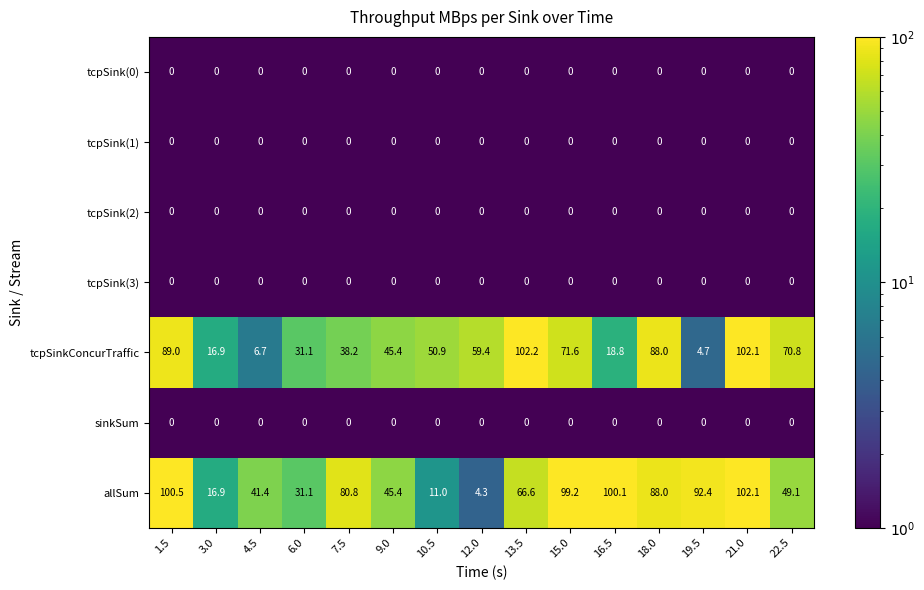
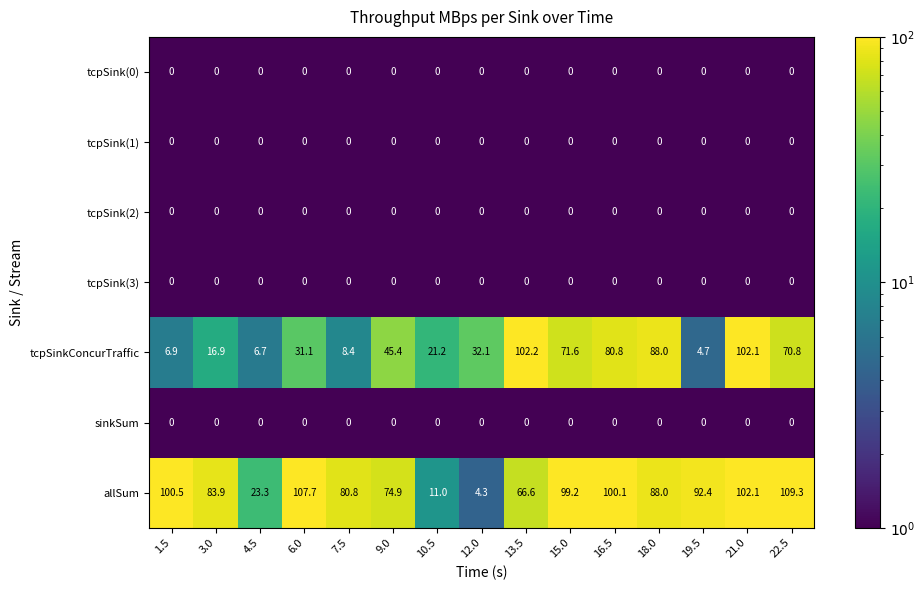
tcpSinkConcurTraffic, 1.5: 89.0 -> 6.9
tcpSinkConcurTraffic, 7.5: 38.2 -> 8.4
tcpSinkConcurTraffic, 10.5: 50.9 -> 21.2
tcpSinkConcurTraffic, 12.0: 59.4 -> 32.1
tcpSinkConcurTraffic, 16.5: 18.8 -> 80.8
allSum, 3.0: 16.9 -> 83.9
allSum, 4.5: 41.4 -> 23.3
allSum, 6.0: 31.1 -> 107.7
allSum, 9.0: 45.4 -> 74.9
allSum, 22.5: 49.1 -> 109.3
